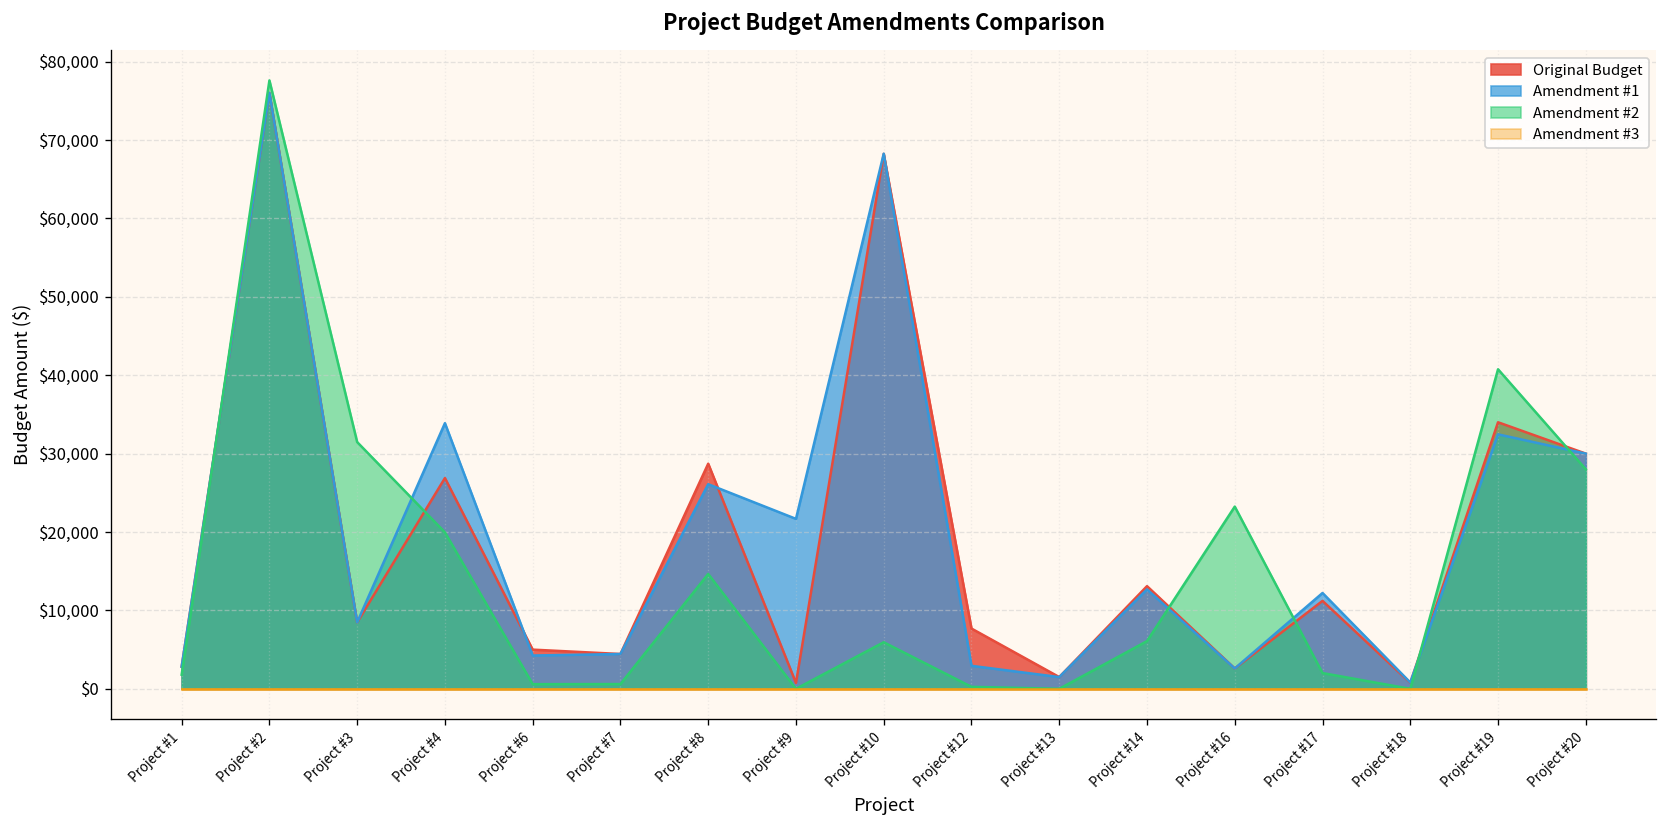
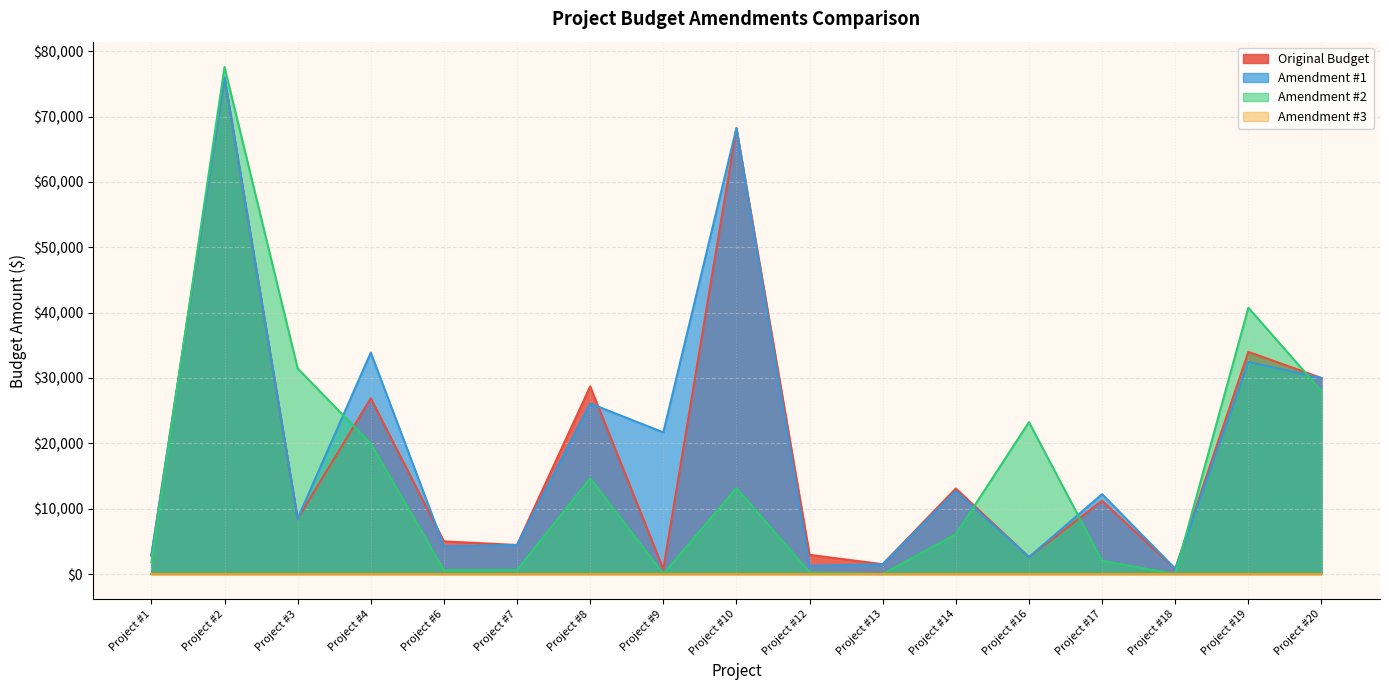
Amendment #2, Project #10: $6,000 -> $13,000
Original Budget, Project #12: $8,000 -> $3,000
Amendment #1, Project #12: $3,000 -> $1,000
